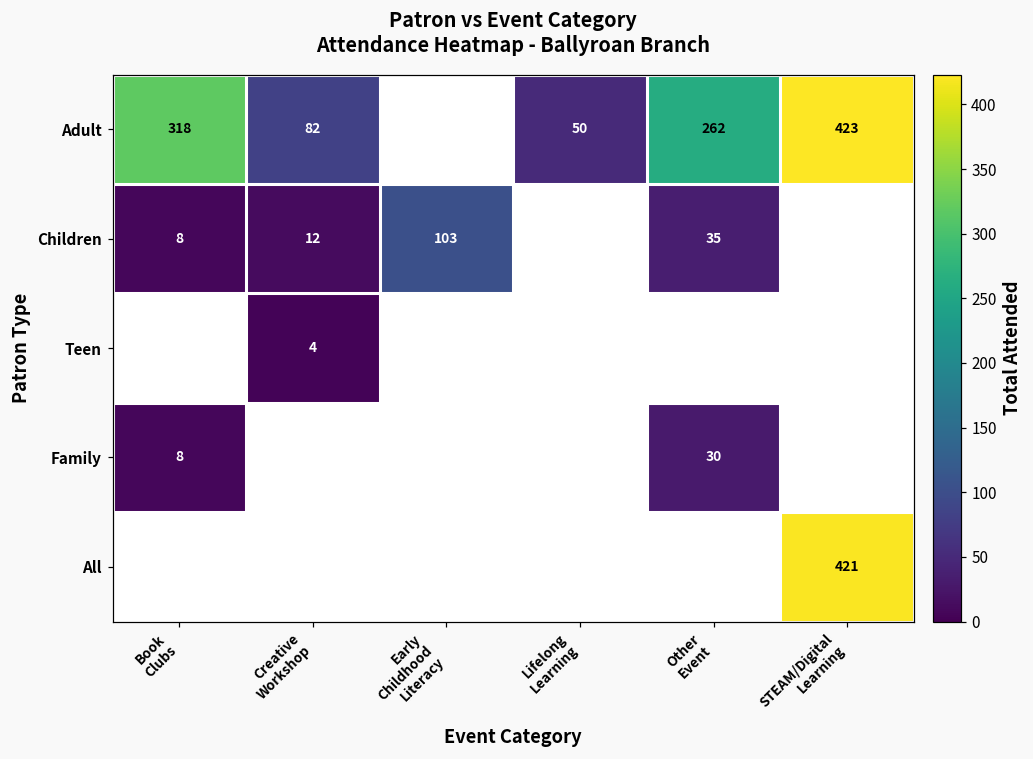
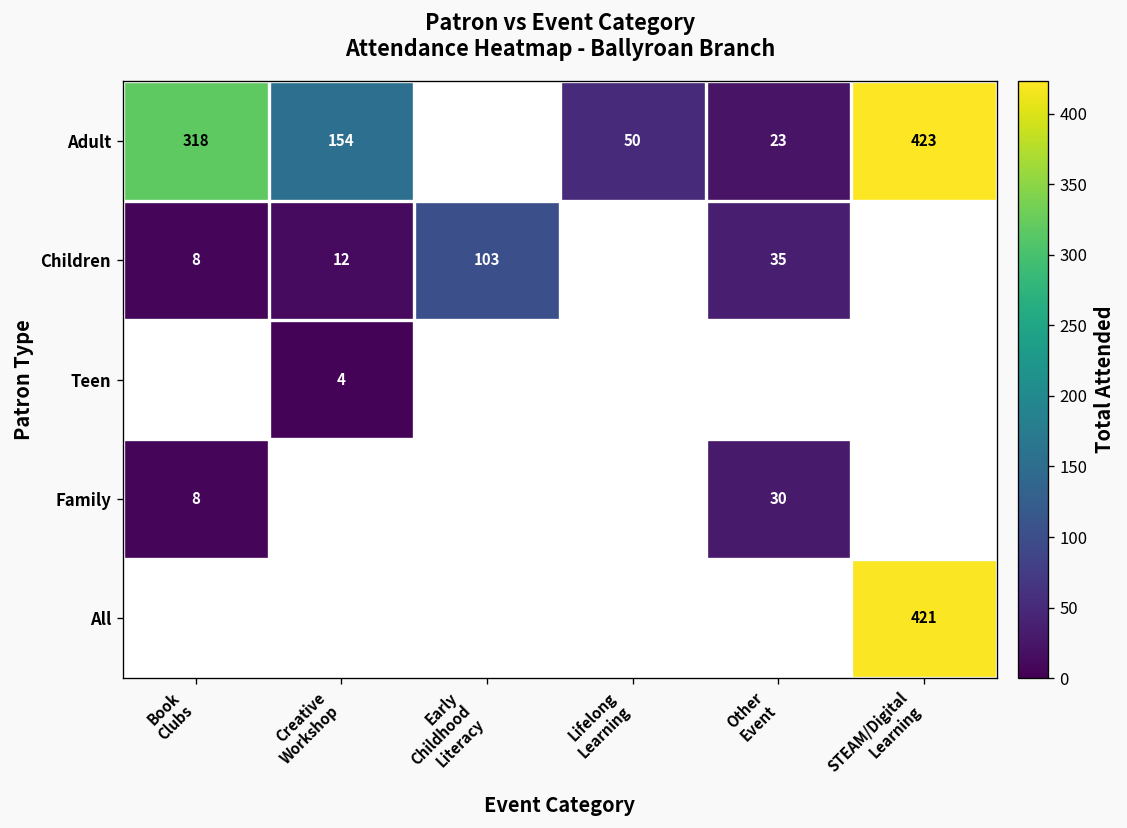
Adult, Creative Workshop: 82 -> 154
Adult, Other Event: 262 -> 23
